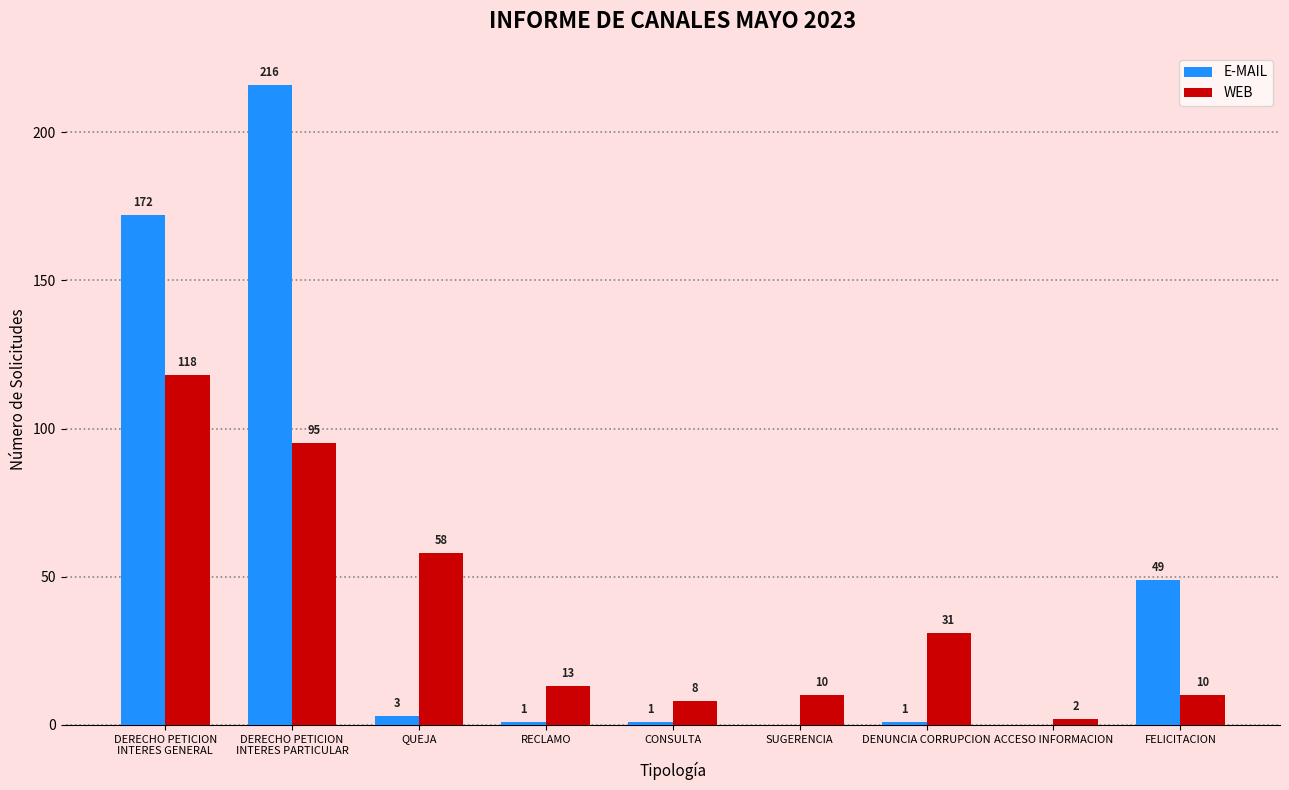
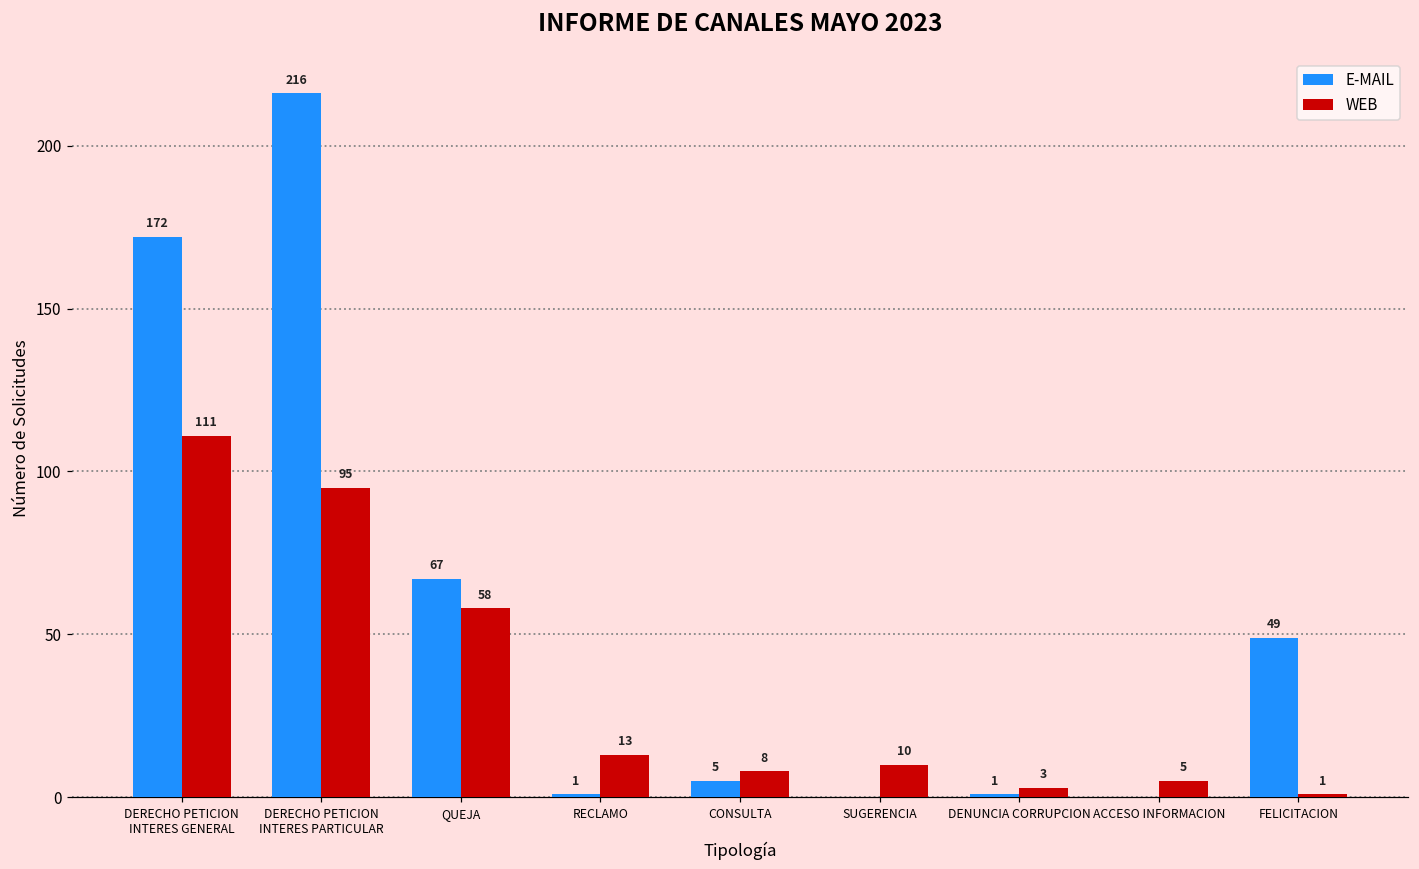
WEB, DERECHO PETICION INTERES GENERAL: 118 -> 111
E-MAIL, QUEJA: 3 -> 67
E-MAIL, CONSULTA: 1 -> 5
WEB, DENUNCIA CORRUPCION: 31 -> 3
WEB, ACCESO INFORMACION: 2 -> 5
WEB, FELICITACION: 10 -> 1
